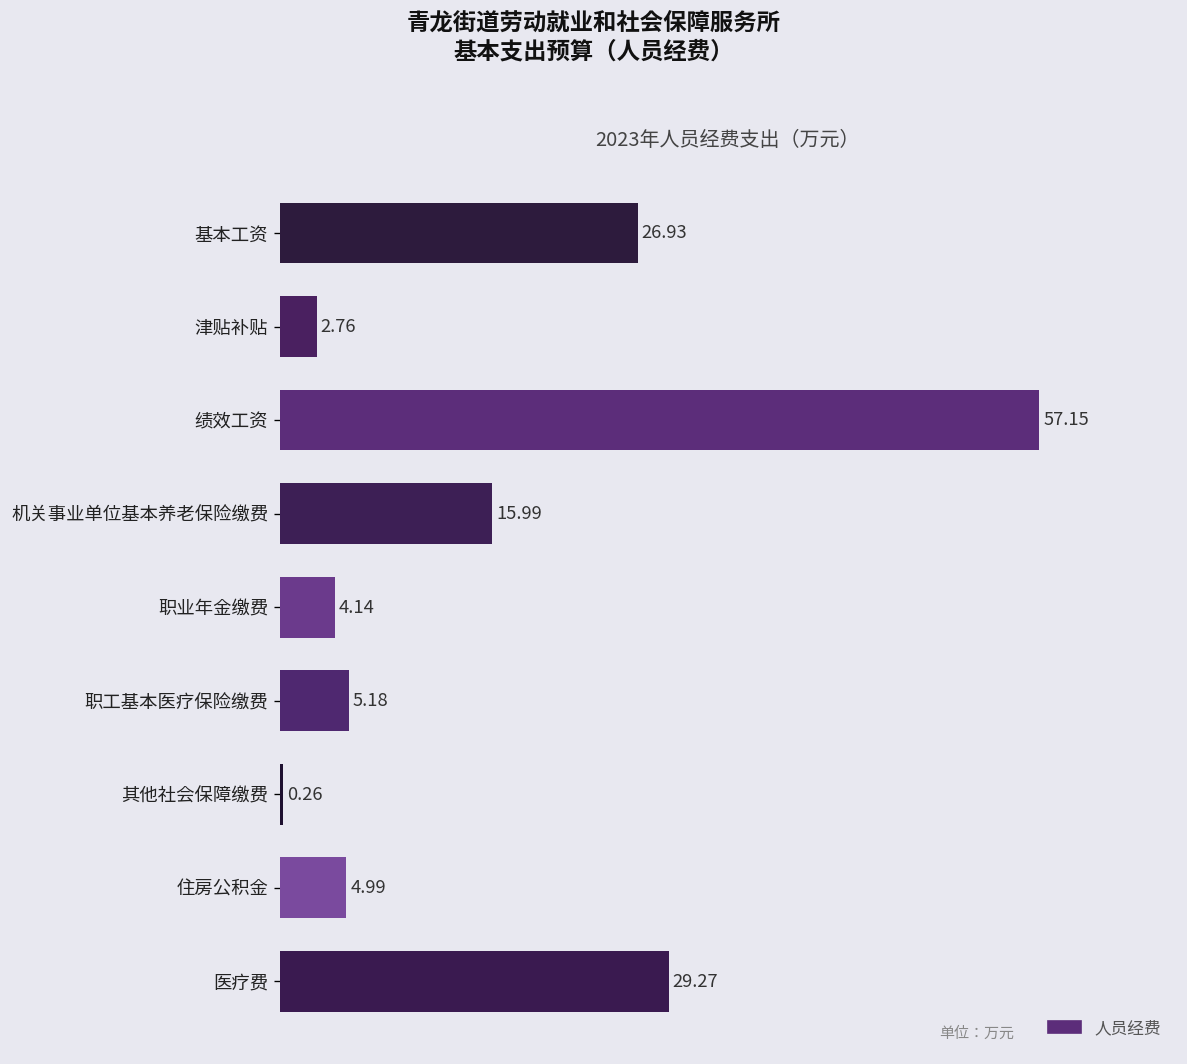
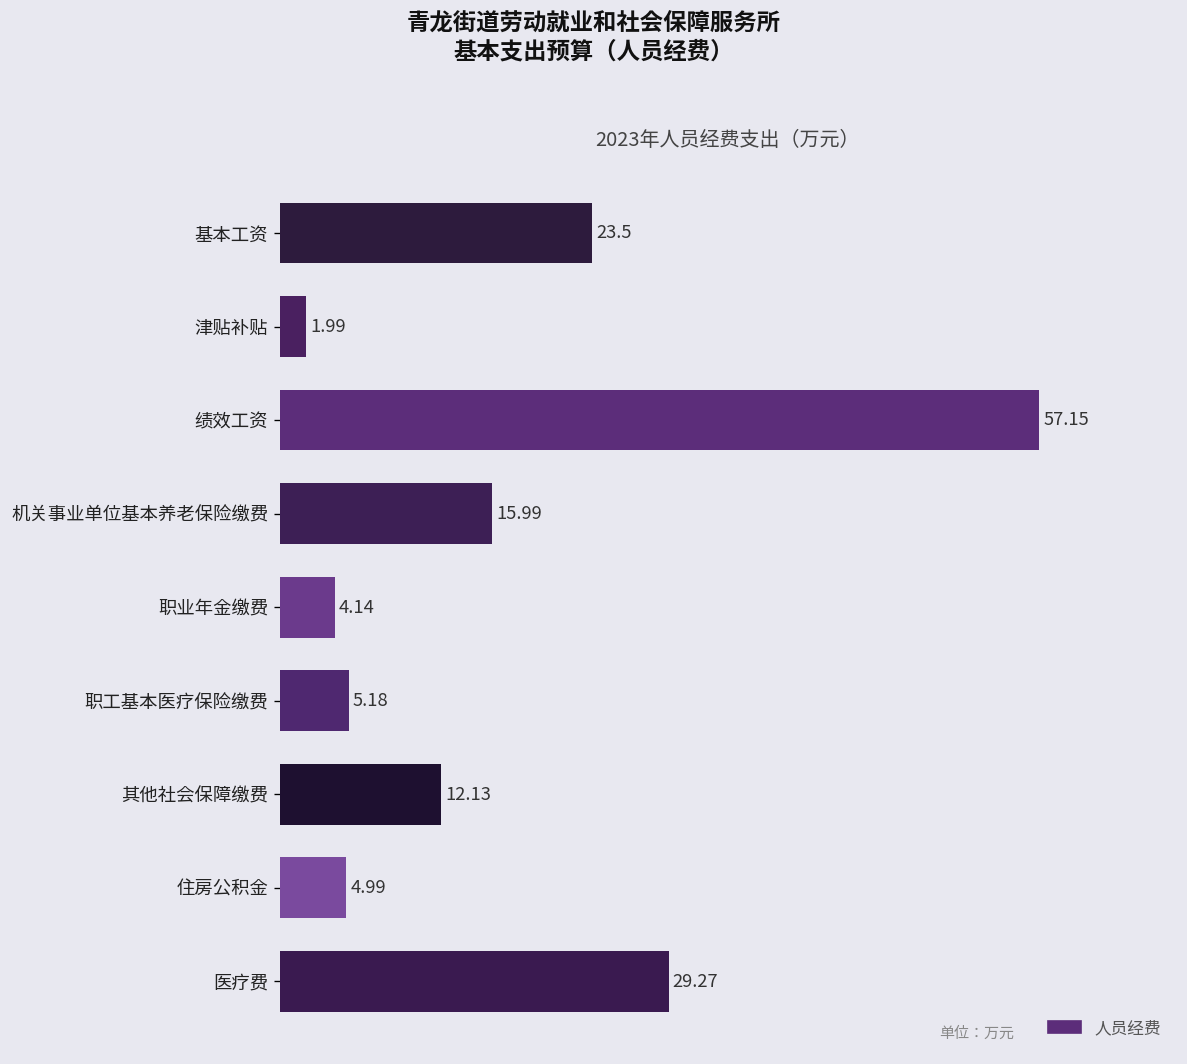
基本工资: 26.93 -> 23.5
津贴补贴: 2.76 -> 1.99
其他社会保障缴费: 0.26 -> 12.13
